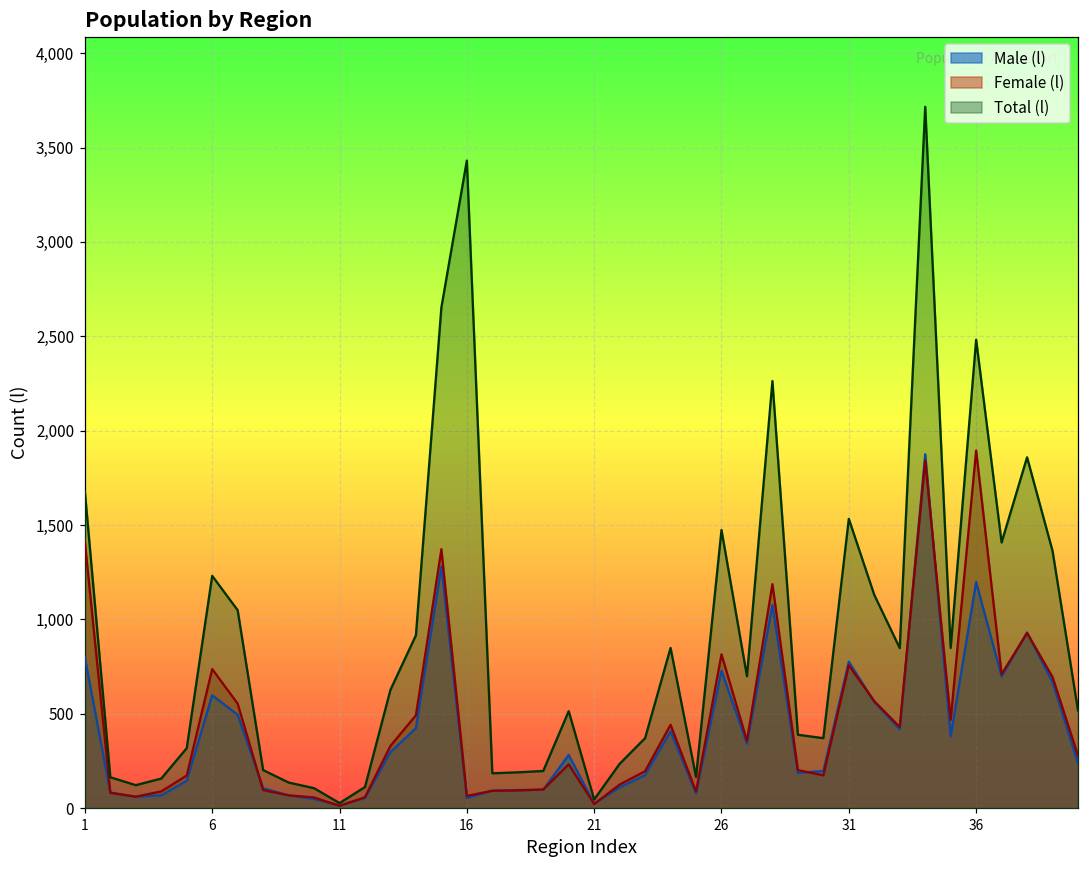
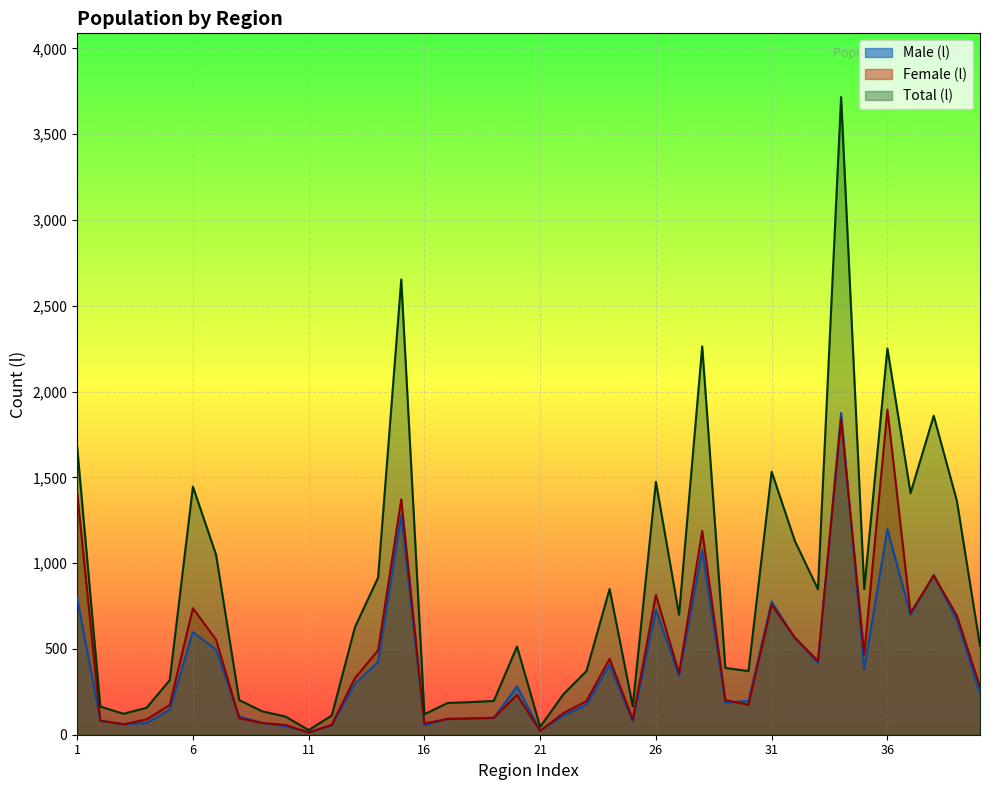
Total (l), 6: 1,230 -> 1,450
Total (l), 16: 3,430 -> 120
Total (l), 36: 2,480 -> 2,250
